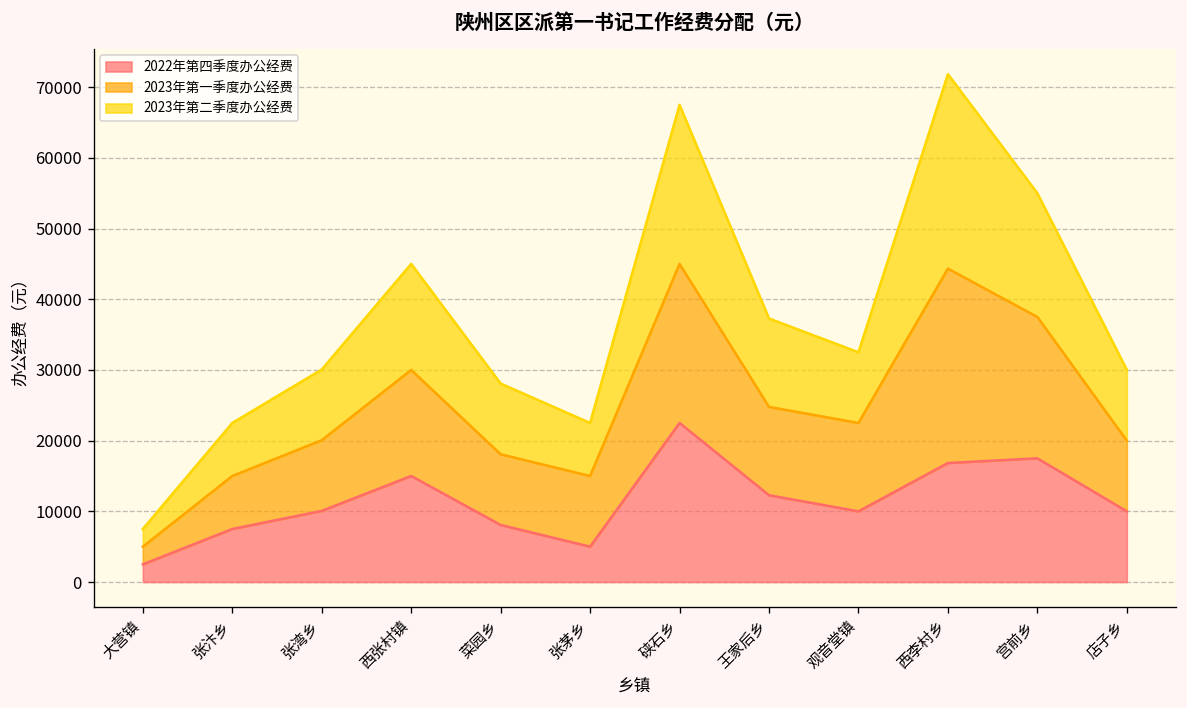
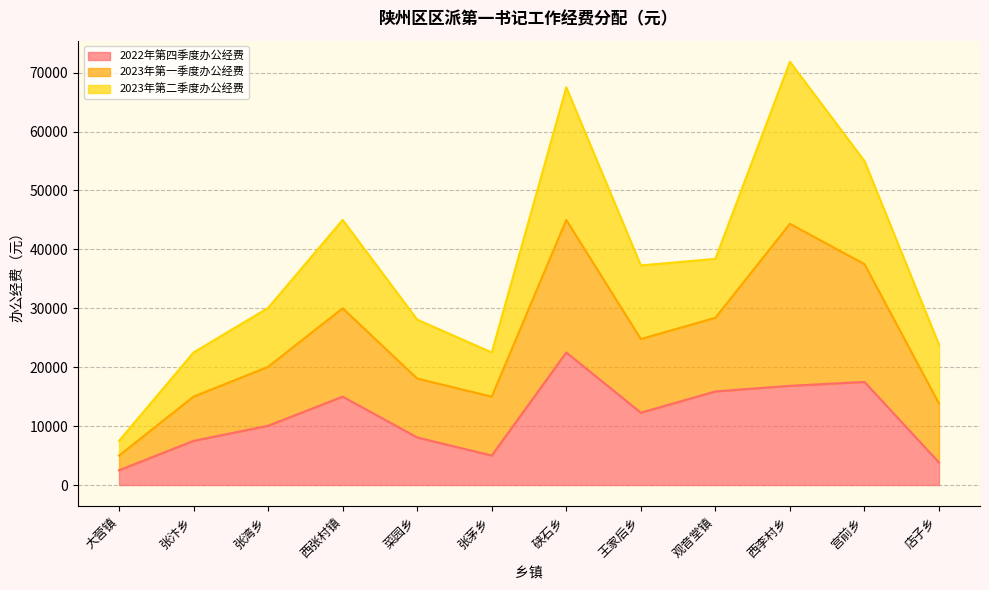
2022年第四季度办公经费, 观音堂镇: 10000 -> 16000
2022年第四季度办公经费, 店子乡: 10000 -> 4000
